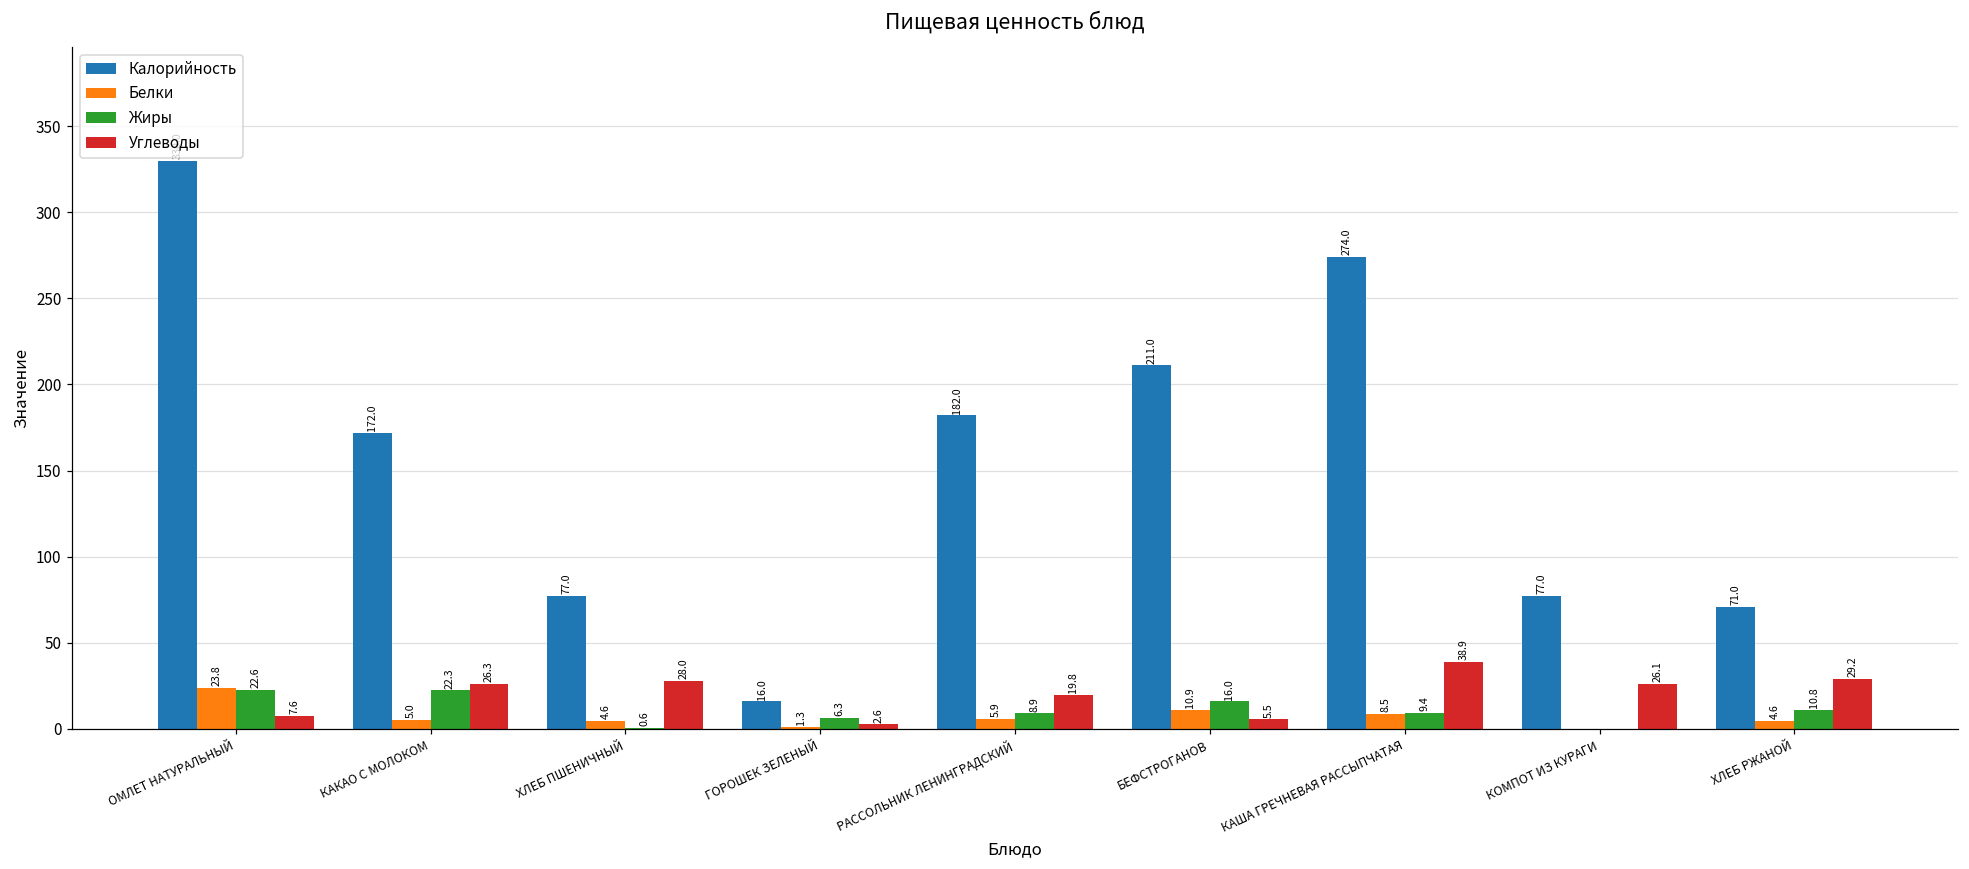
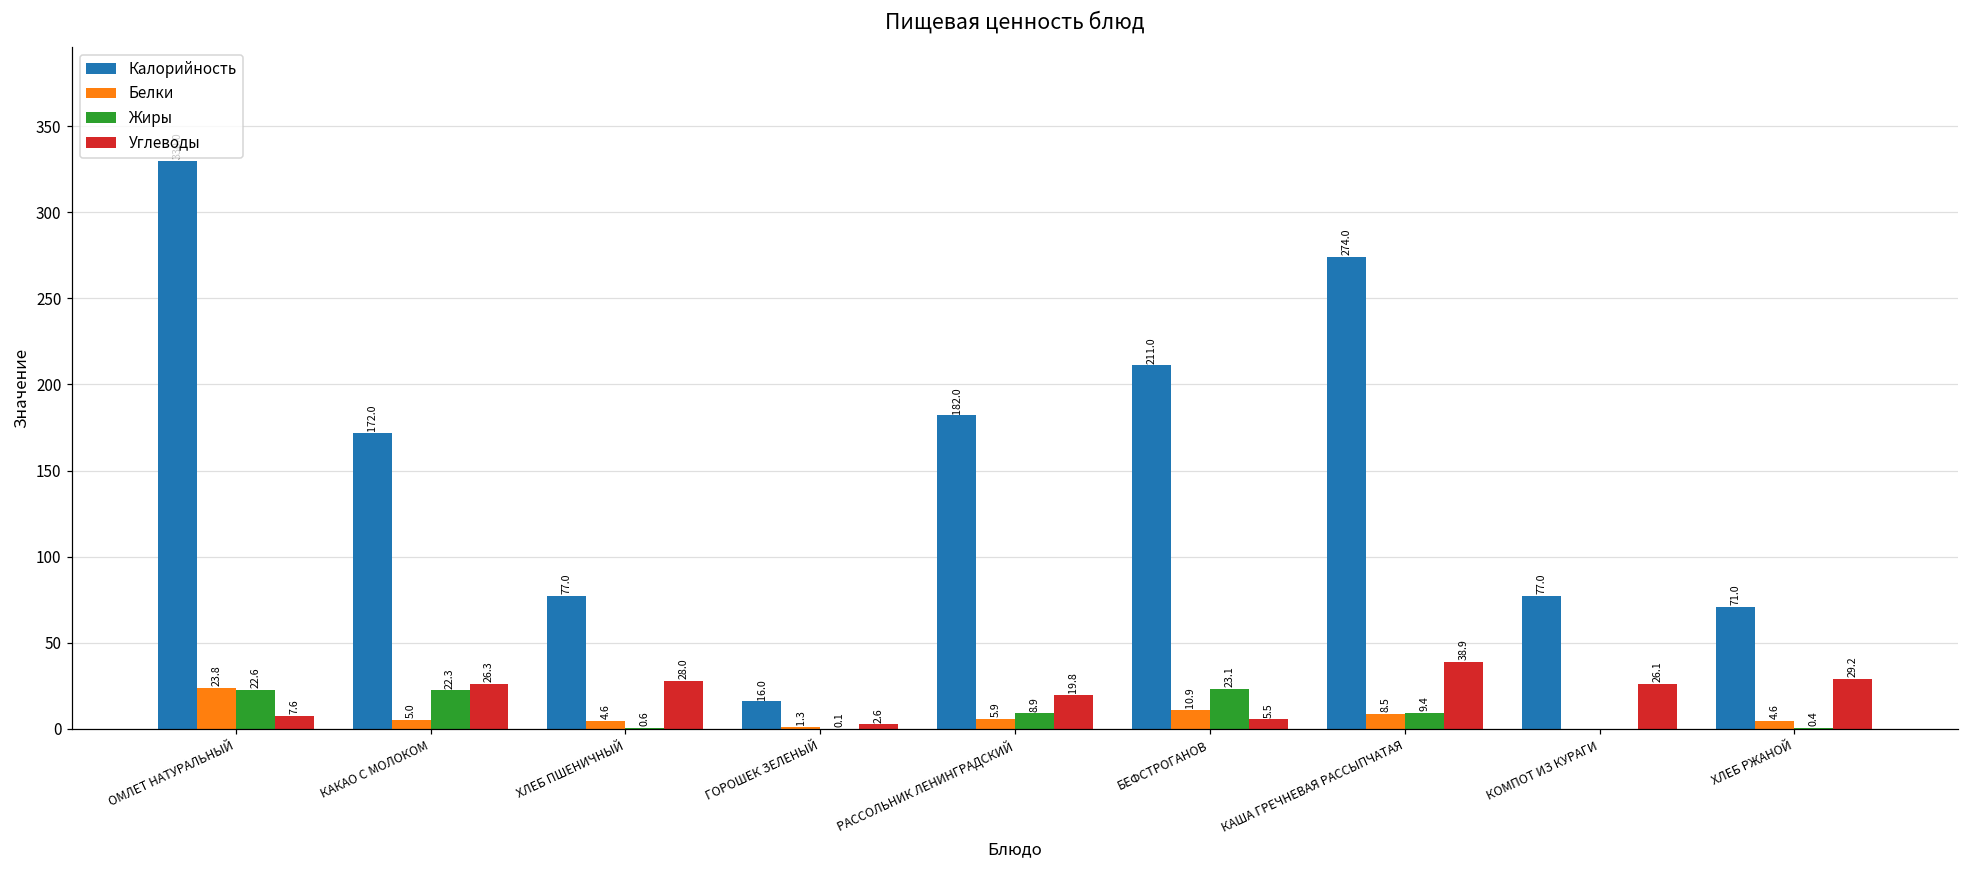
Жиры, ГОРОШЕК ЗЕЛЕНЫЙ: 6.3 -> 0.1
Жиры, БЕФСТРОГАНОВ: 16.0 -> 23.1
Жиры, ХЛЕБ РЖАНОЙ: 10.8 -> 0.4
